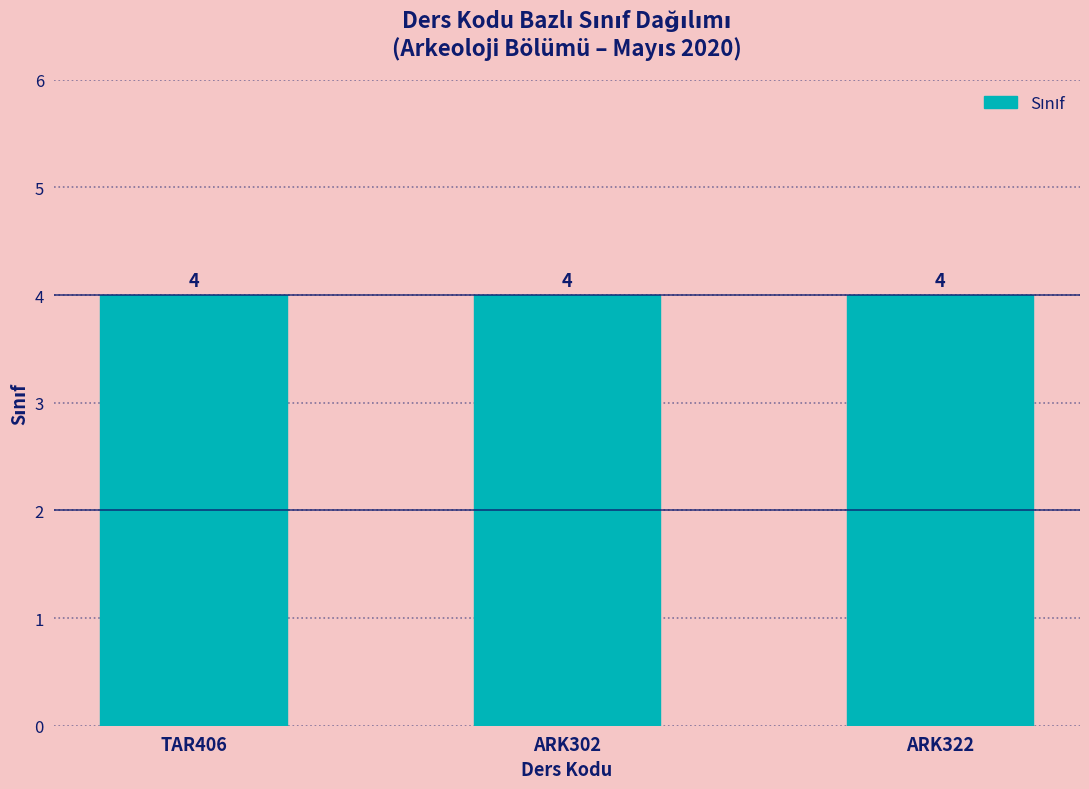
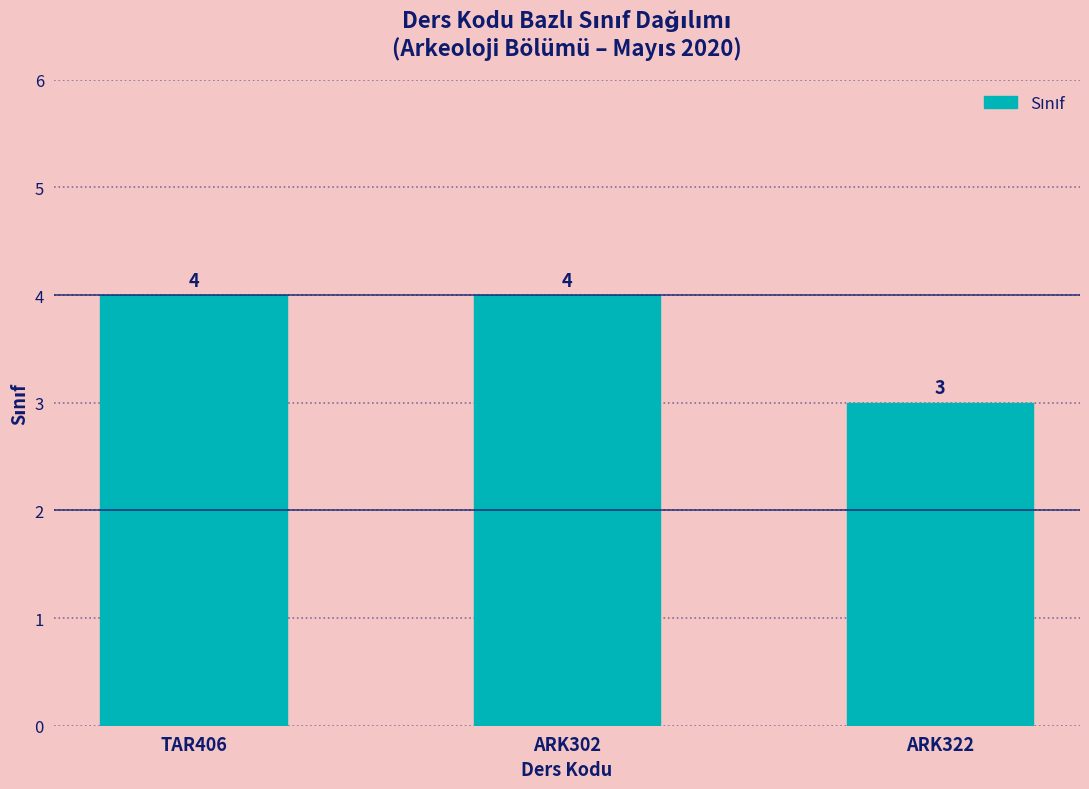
ARK322: 4 -> 3
